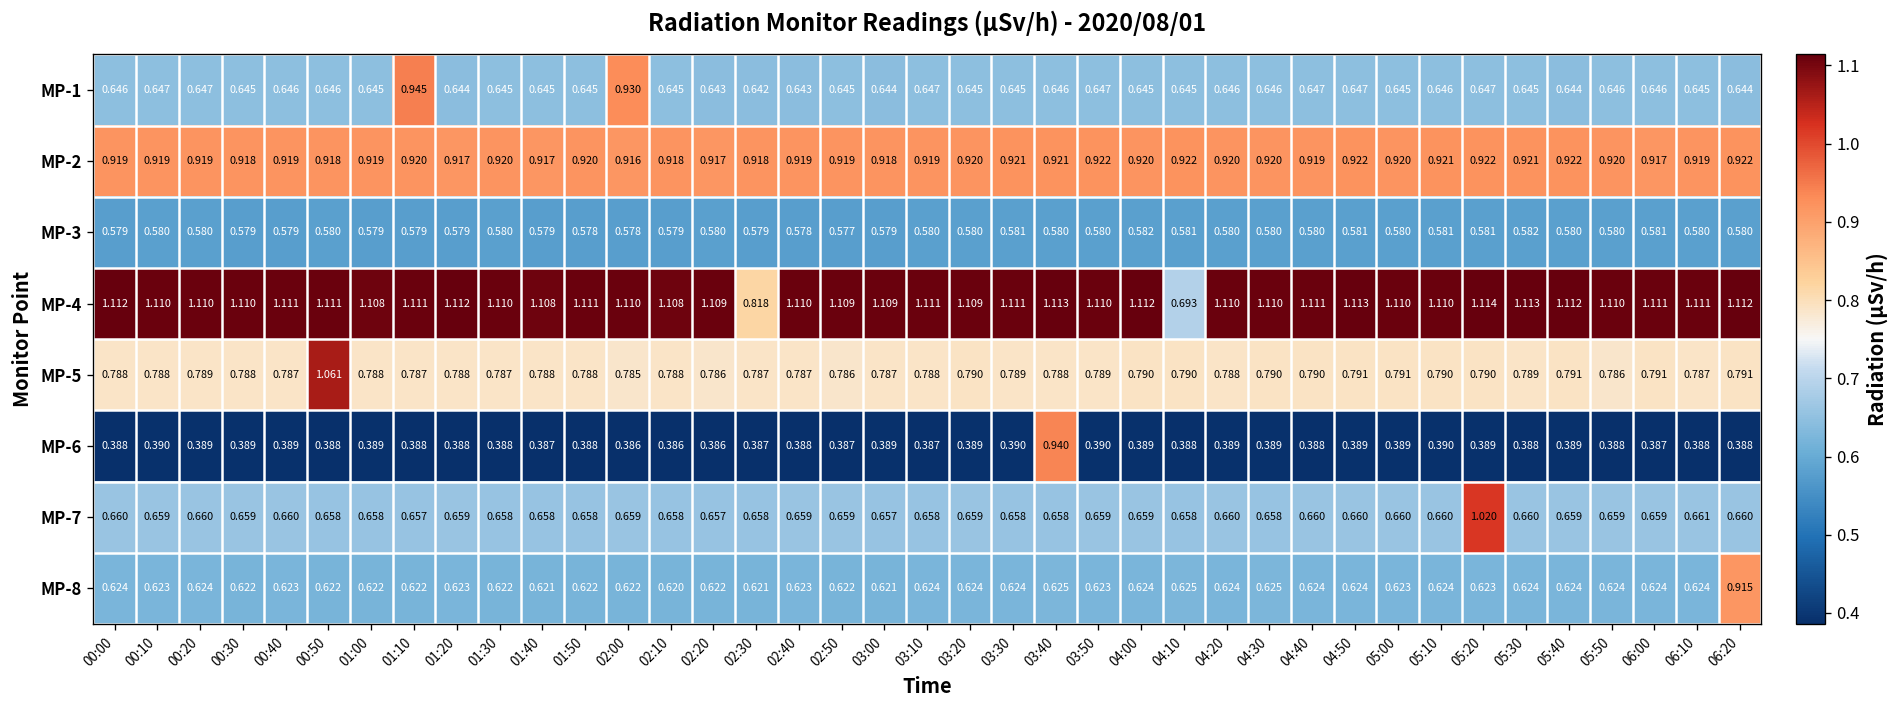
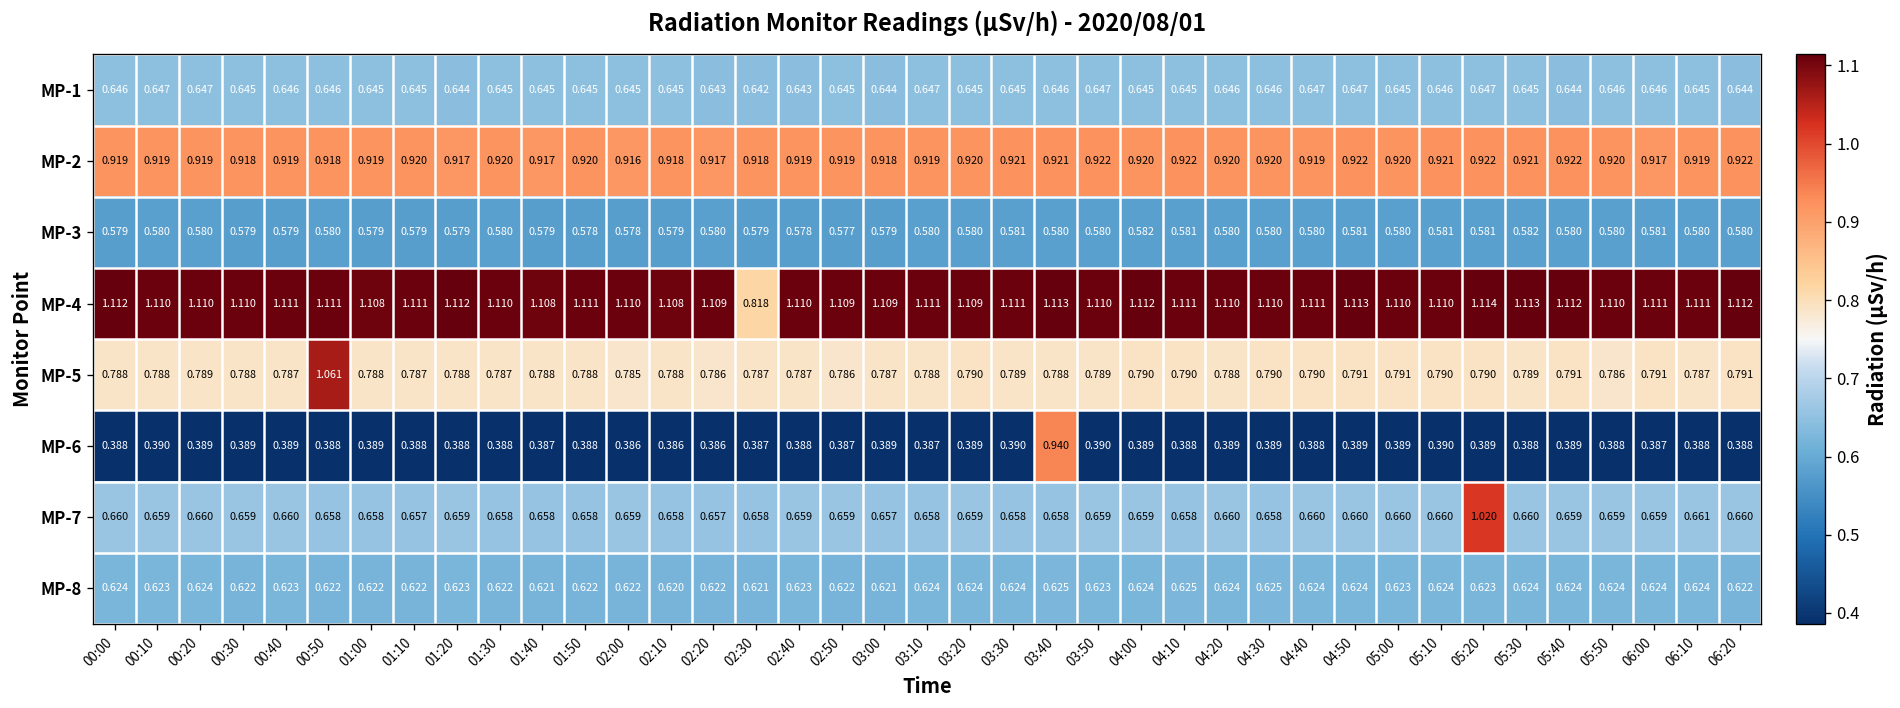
MP-1, 01:10: 0.945 -> 0.645
MP-1, 02:00: 0.930 -> 0.645
MP-4, 04:10: 0.693 -> 1.111
MP-8, 06:20: 0.915 -> 0.622
